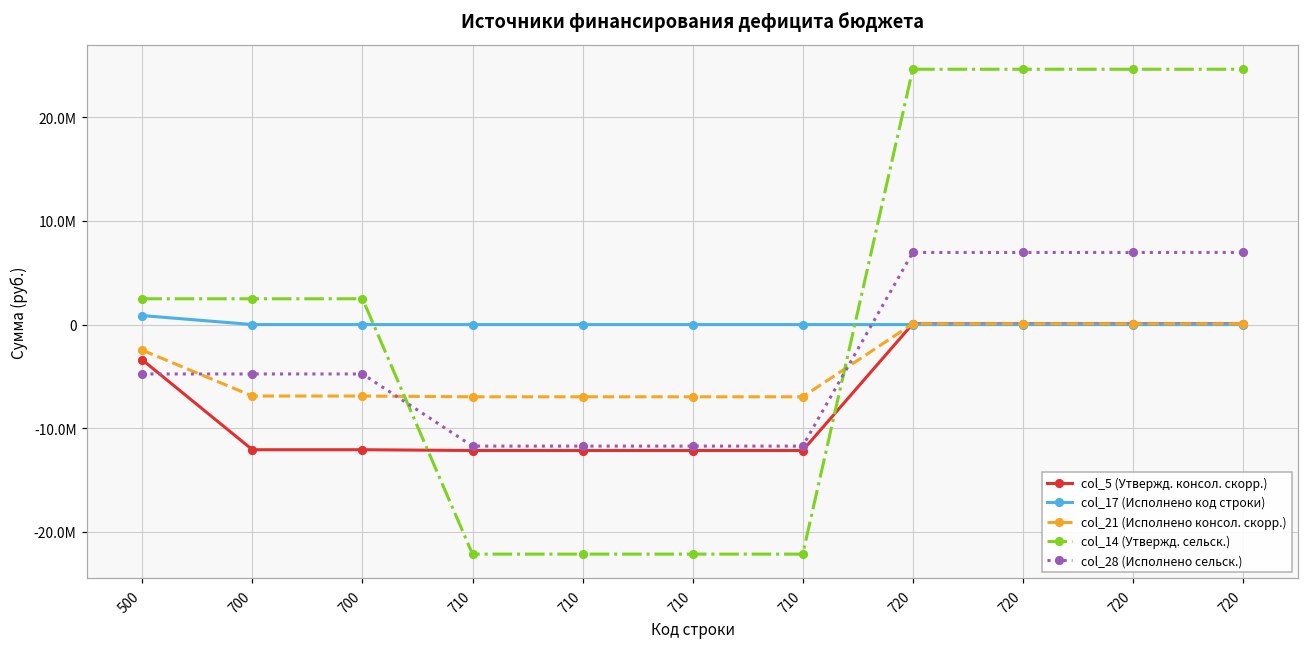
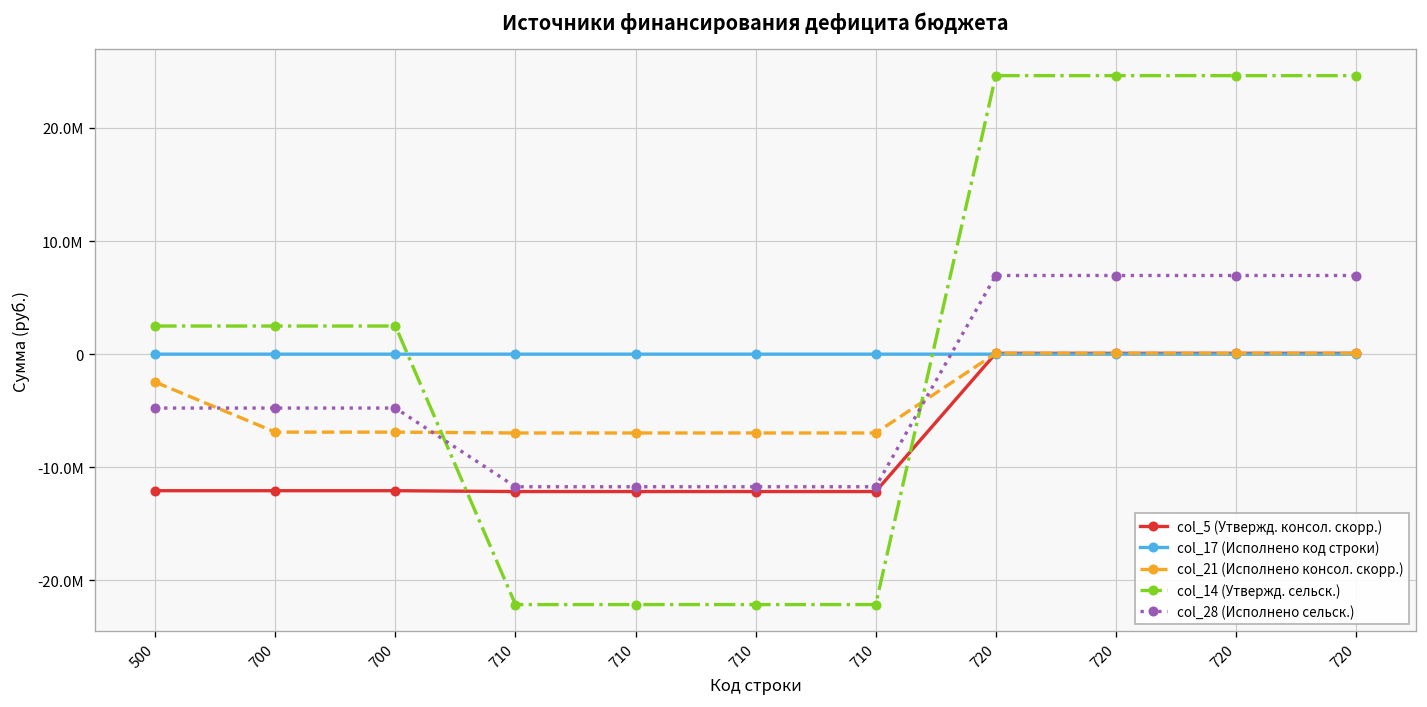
col_5 (Утвержд. консол. скорр.), 500: -3000000 -> -12000000
col_17 (Исполнено код строки), 500: 1000000 -> 0
